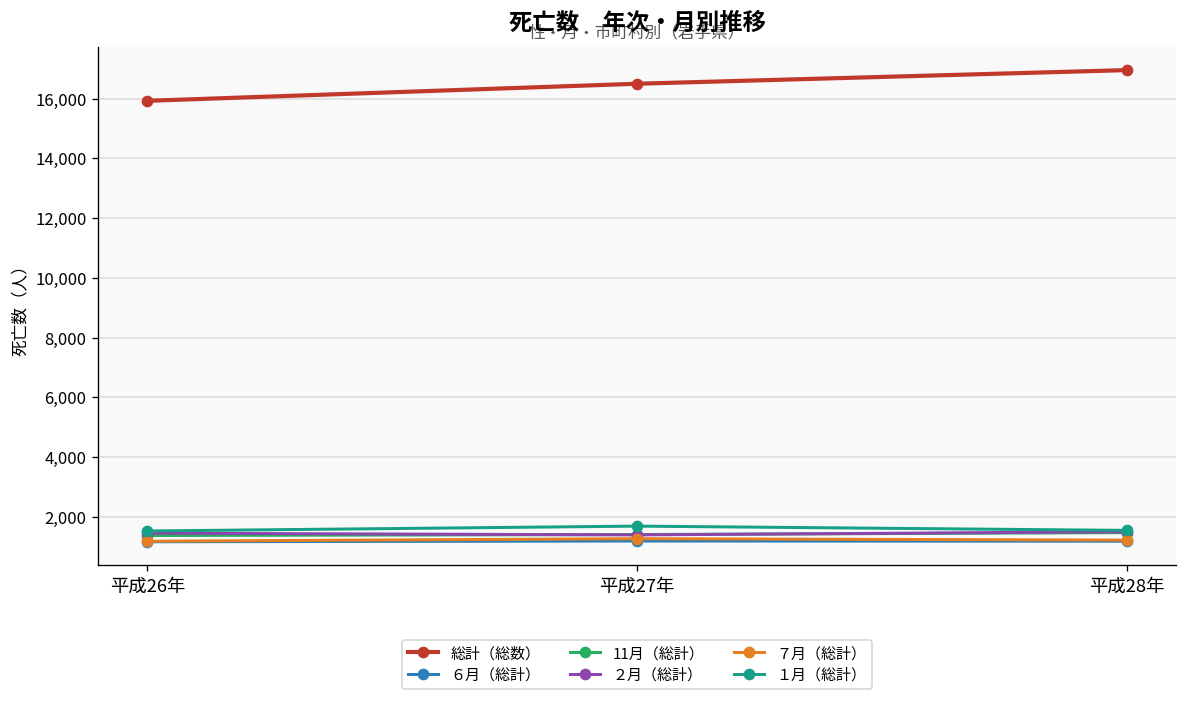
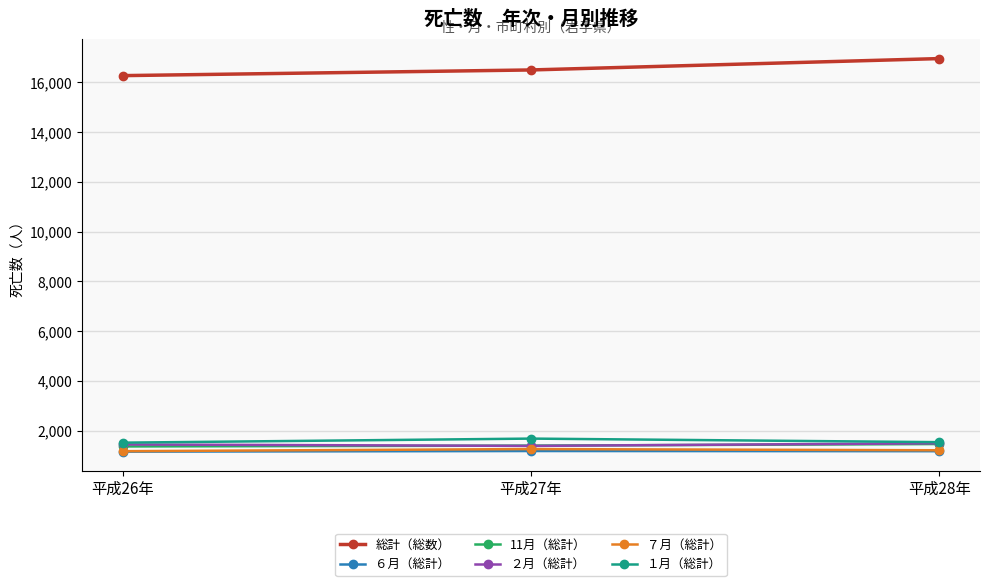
総計（総数）, 平成26年: 15,900 -> 16,300
